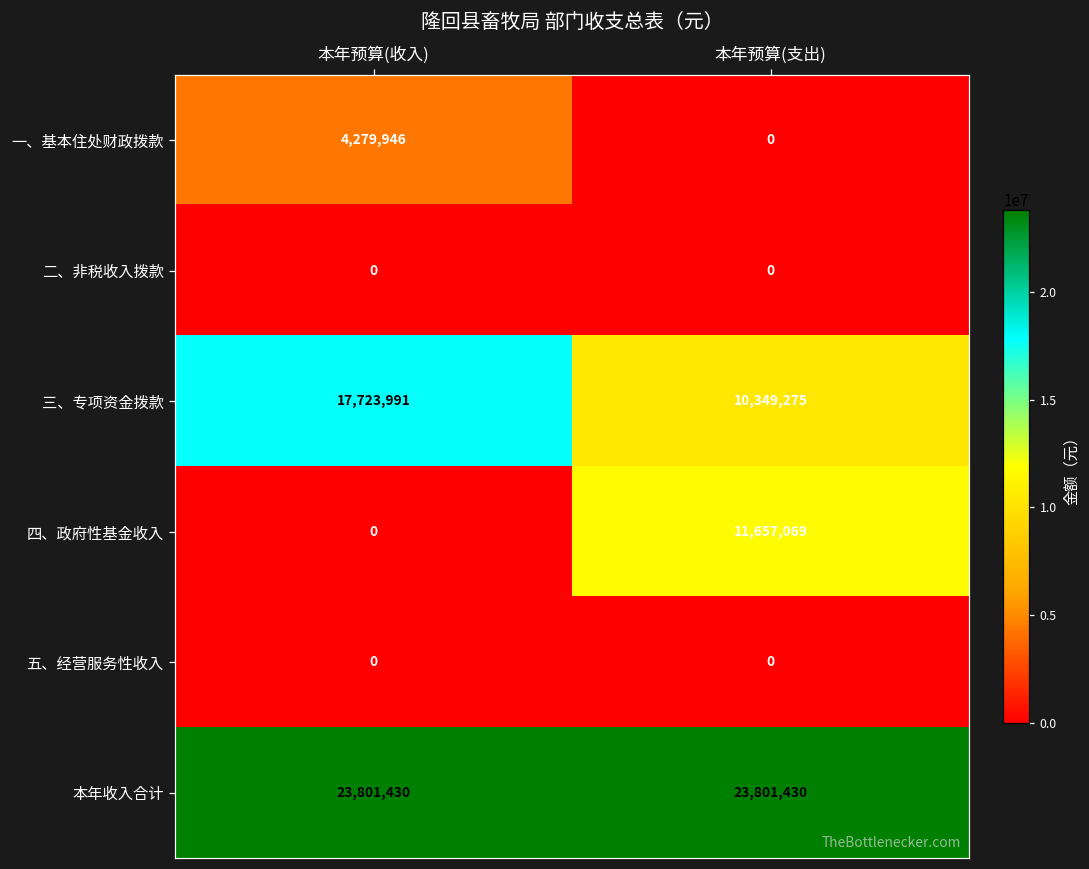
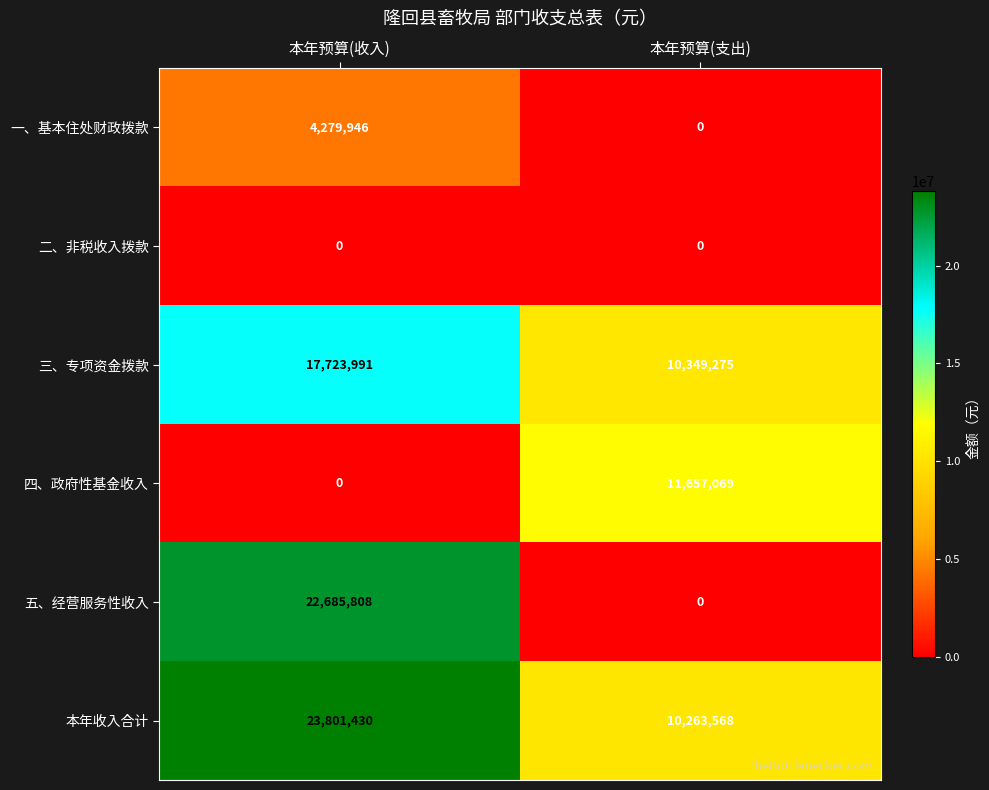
五、经营服务性收入, 本年预算(收入): 0 -> 22,685,808
本年收入合计, 本年预算(支出): 23,801,430 -> 10,263,568
